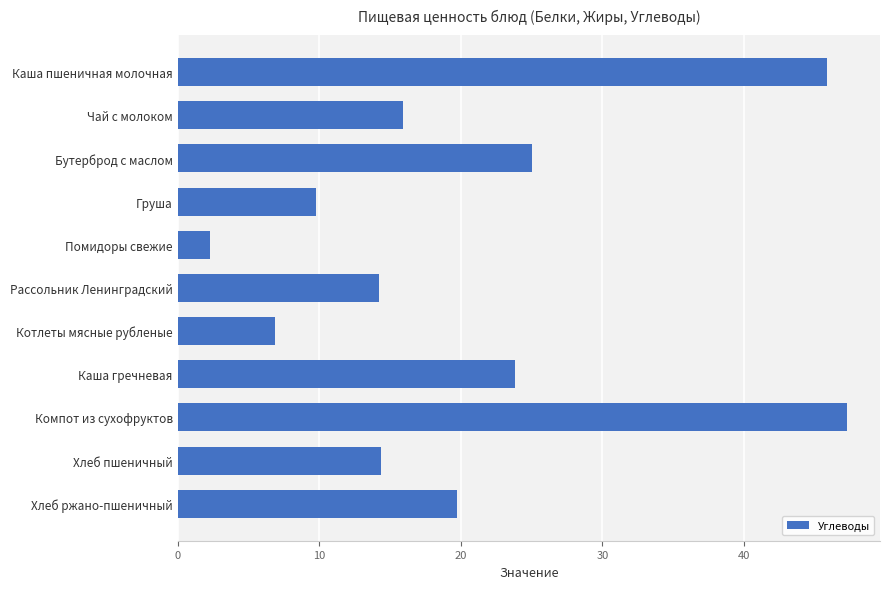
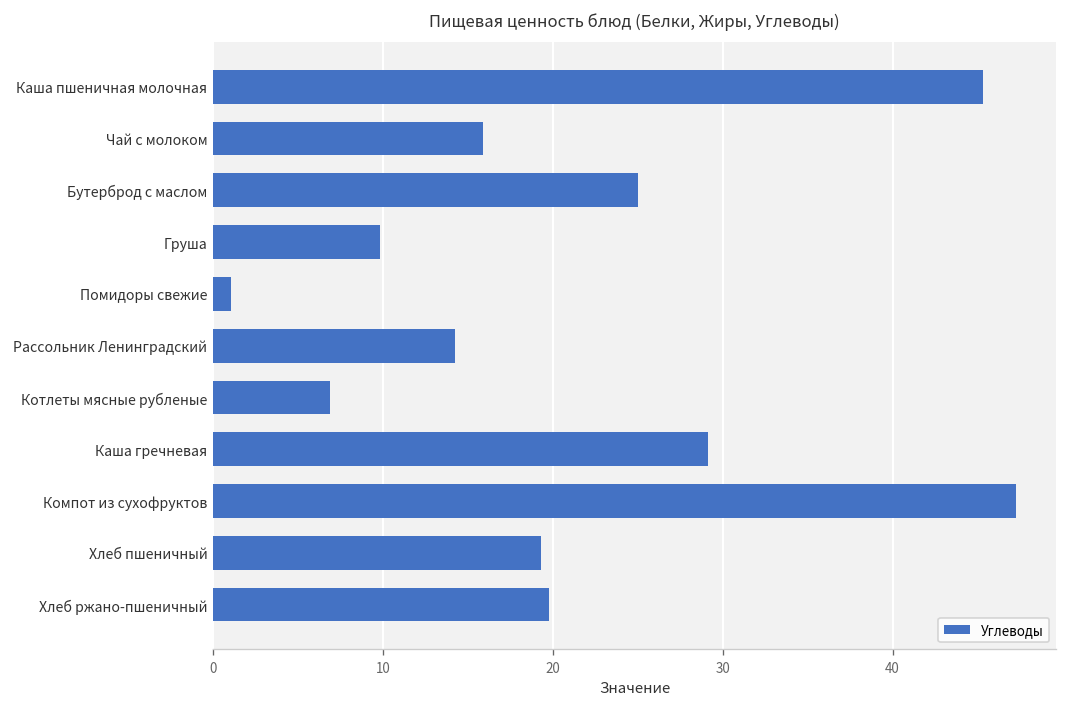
Каша пшеничная молочная: 45.9 -> 45.3
Помидоры свежие: 2.3 -> 1.0
Каша гречневая: 23.8 -> 29.2
Хлеб пшеничный: 14.3 -> 19.3
